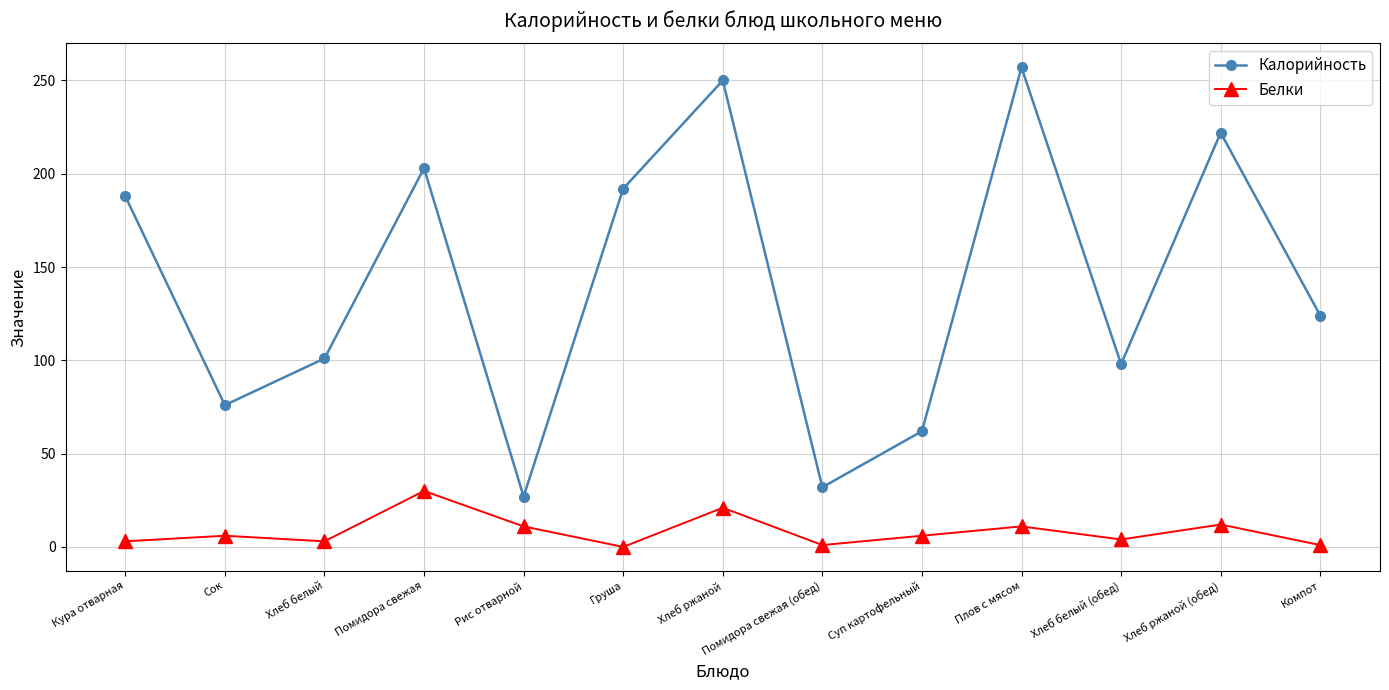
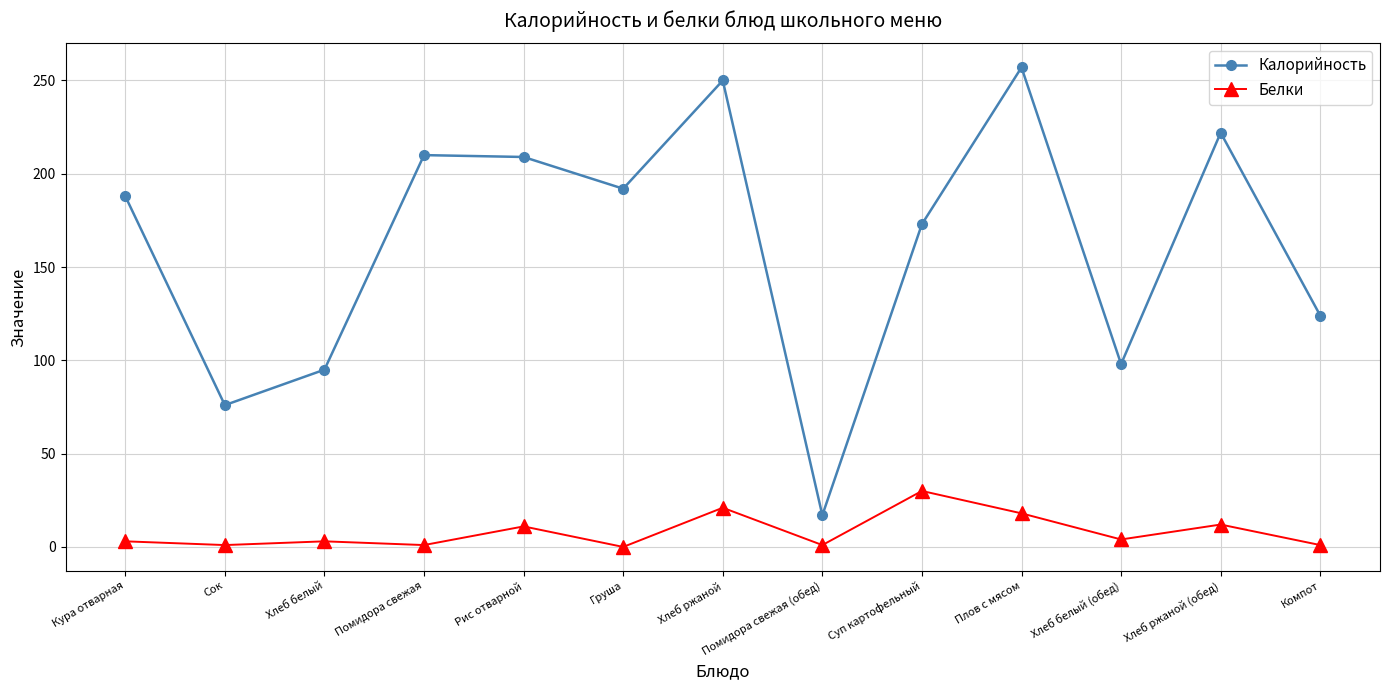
Белки, Сок: 6 -> 1
Калорийность, Хлеб белый: 101 -> 95
Калорийность, Помидора свежая: 203 -> 210
Белки, Помидора свежая: 30 -> 1
Калорийность, Рис отварной: 27 -> 209
Калорийность, Помидора свежая (обед): 32 -> 17
Калорийность, Суп картофельный: 62 -> 173
Белки, Суп картофельный: 6 -> 30
Белки, Плов с мясом: 11 -> 18
